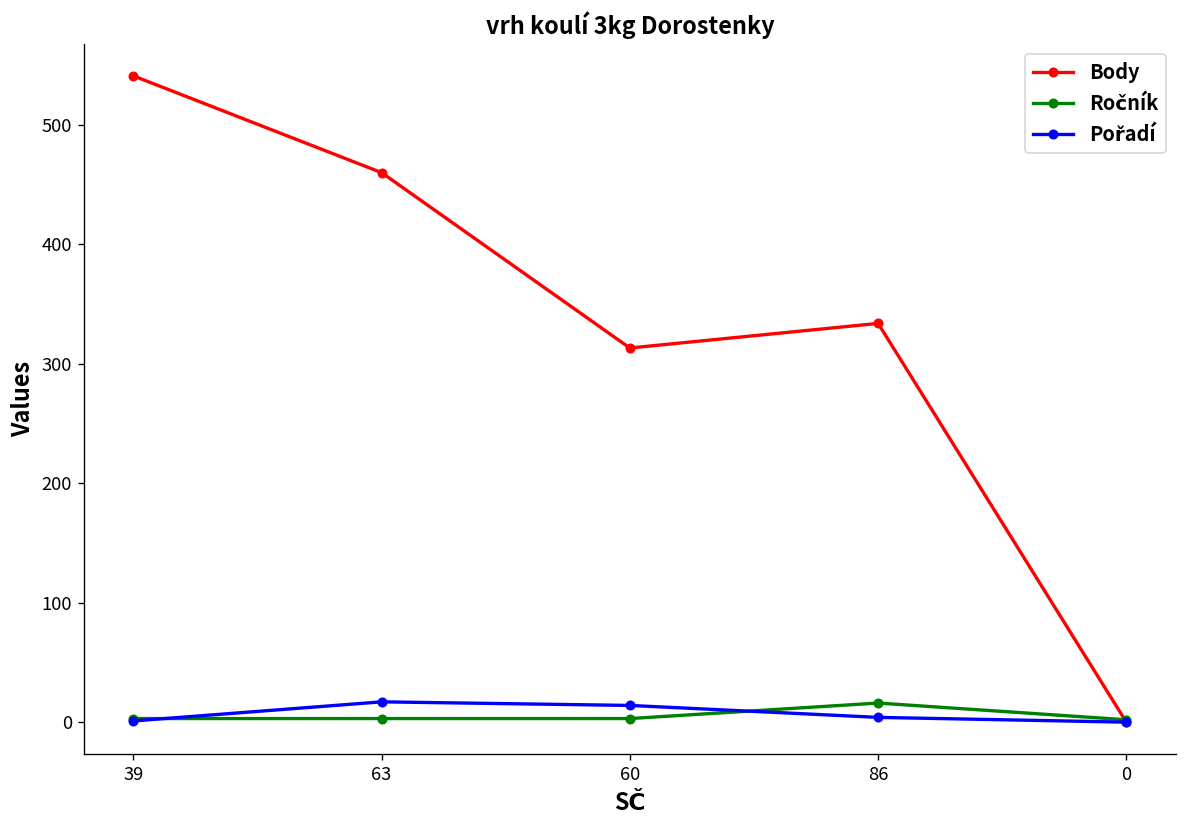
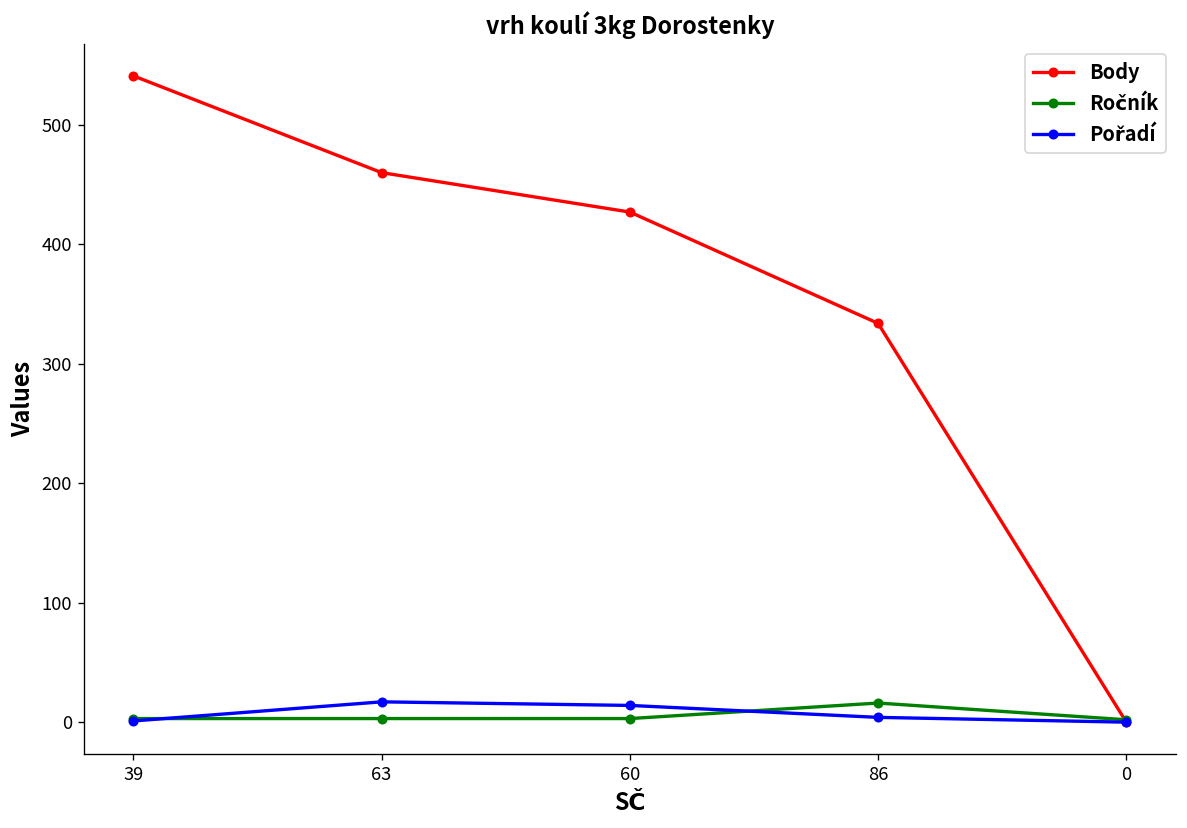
Body, 60: 310 -> 430
